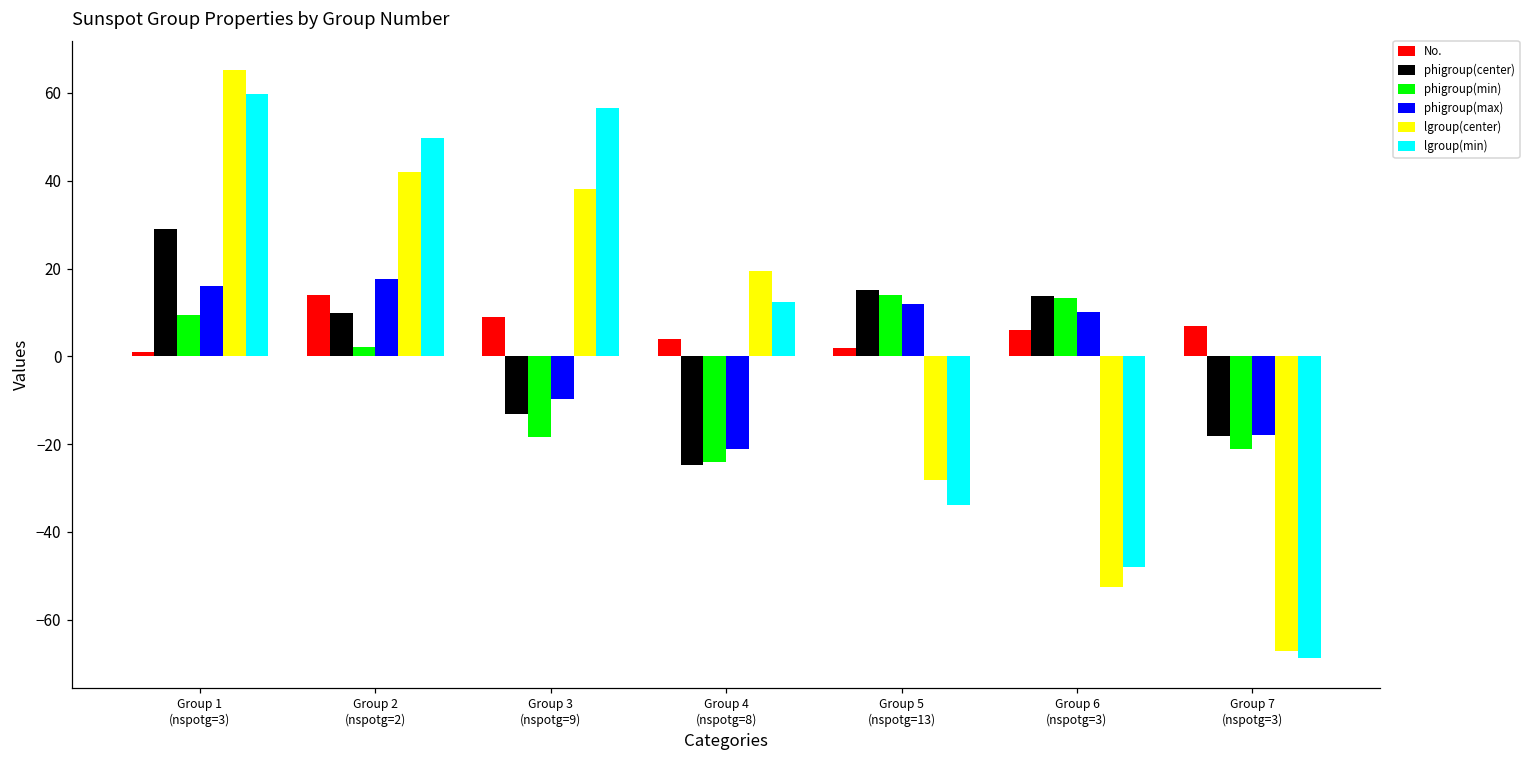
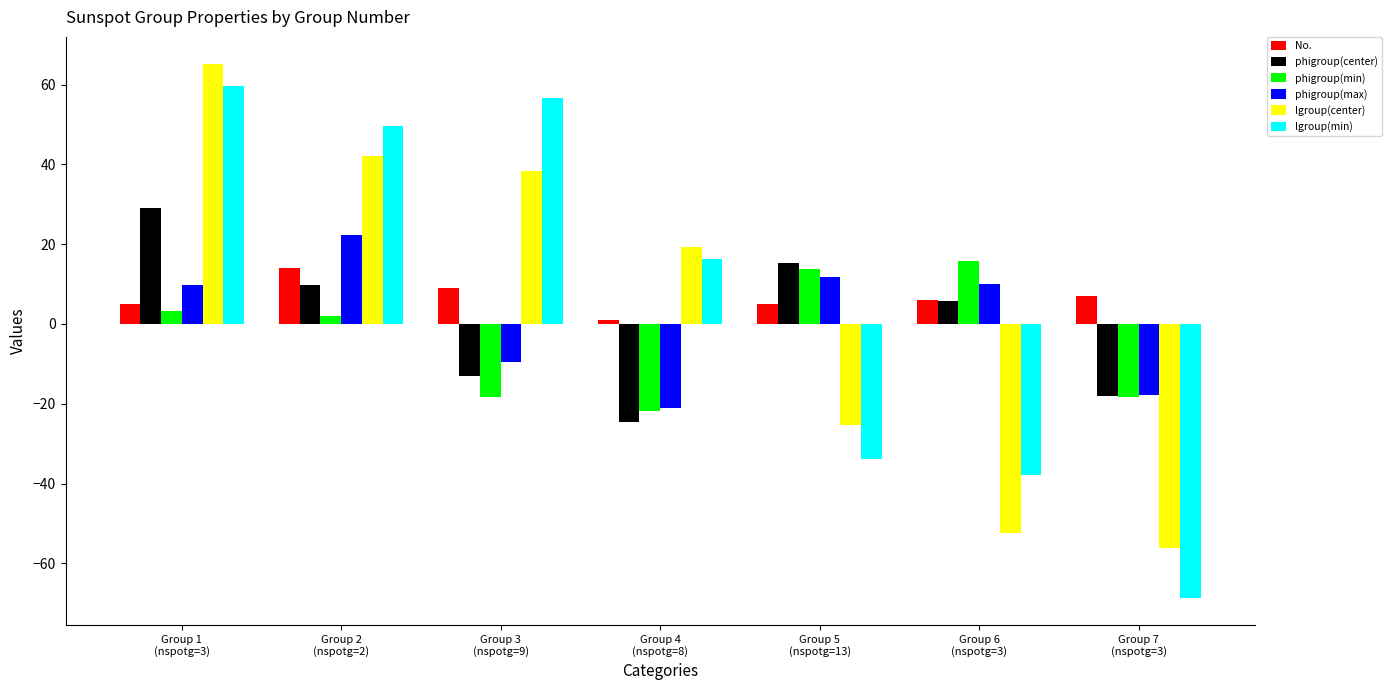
No., Group 1 (nspotg=3): 1 -> 5
phigroup(min), Group 1 (nspotg=3): 9 -> 3
phigroup(max), Group 1 (nspotg=3): 16 -> 10
phigroup(max), Group 2 (nspotg=2): 18 -> 22
No., Group 4 (nspotg=8): 4 -> 1
phigroup(min), Group 4 (nspotg=8): -24 -> -22
lgroup(min), Group 4 (nspotg=8): 12 -> 16
No., Group 5 (nspotg=13): 2 -> 5
lgroup(center), Group 5 (nspotg=13): -28 -> -25
phigroup(center), Group 6 (nspotg=3): 14 -> 6
phigroup(min), Group 6 (nspotg=3): 13 -> 16
lgroup(min), Group 6 (nspotg=3): -48 -> -38
phigroup(min), Group 7 (nspotg=3): -21 -> -18
lgroup(center), Group 7 (nspotg=3): -67 -> -56
